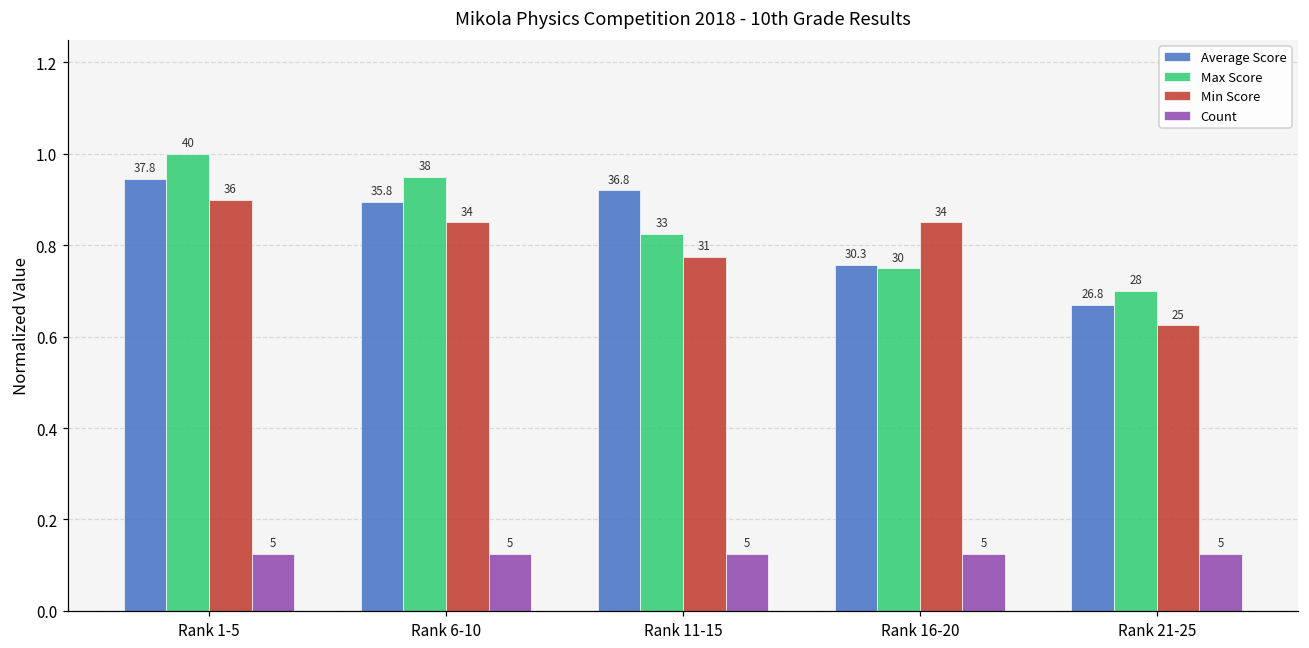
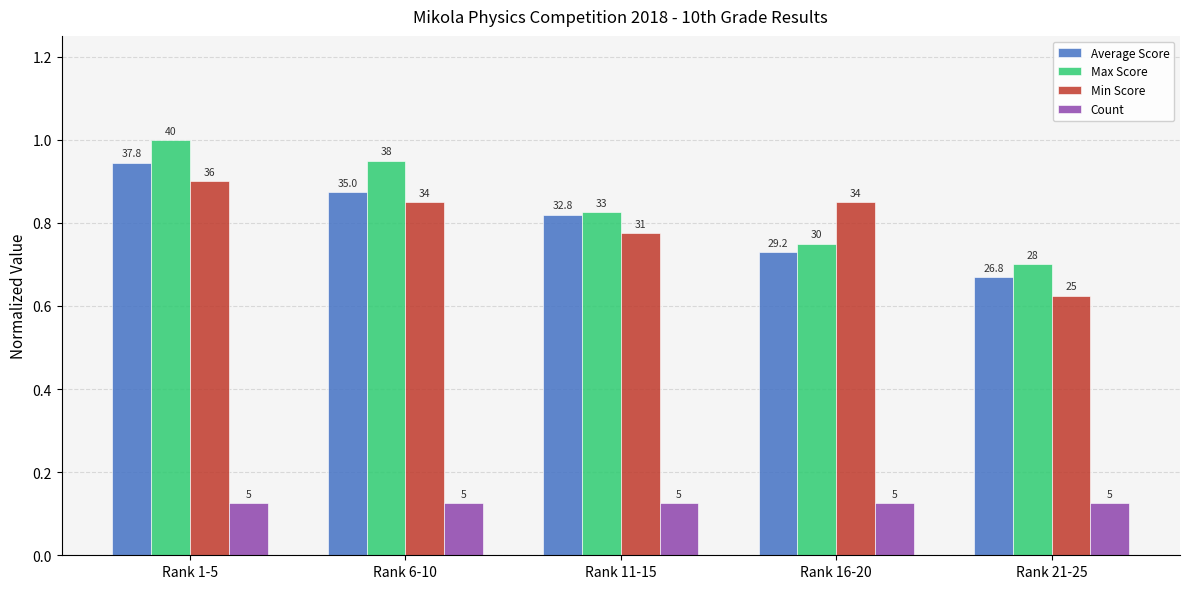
Average Score, Rank 6-10: 35.8 -> 35.0
Average Score, Rank 11-15: 36.8 -> 32.8
Average Score, Rank 16-20: 30.3 -> 29.2
